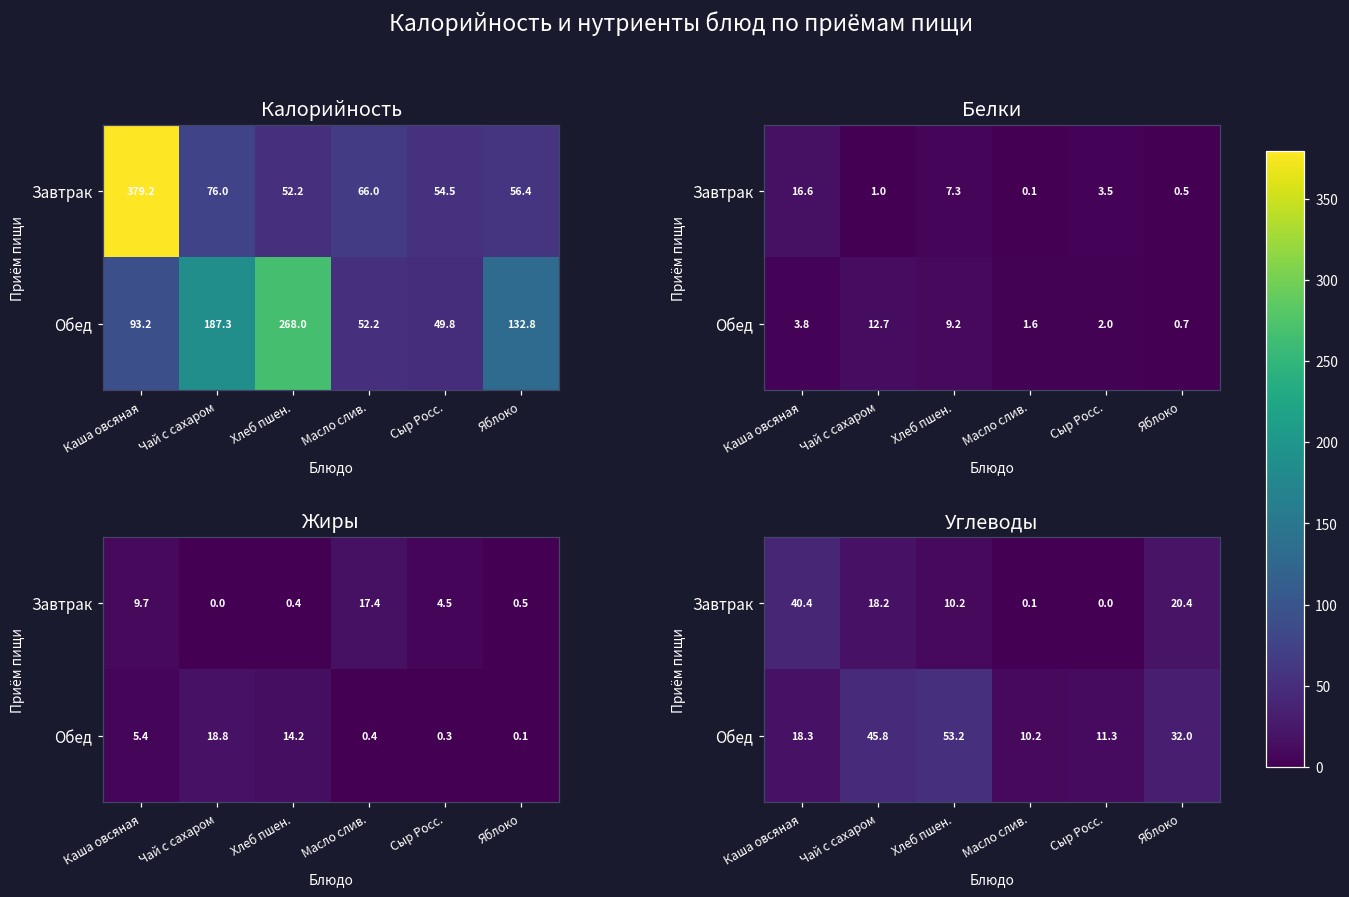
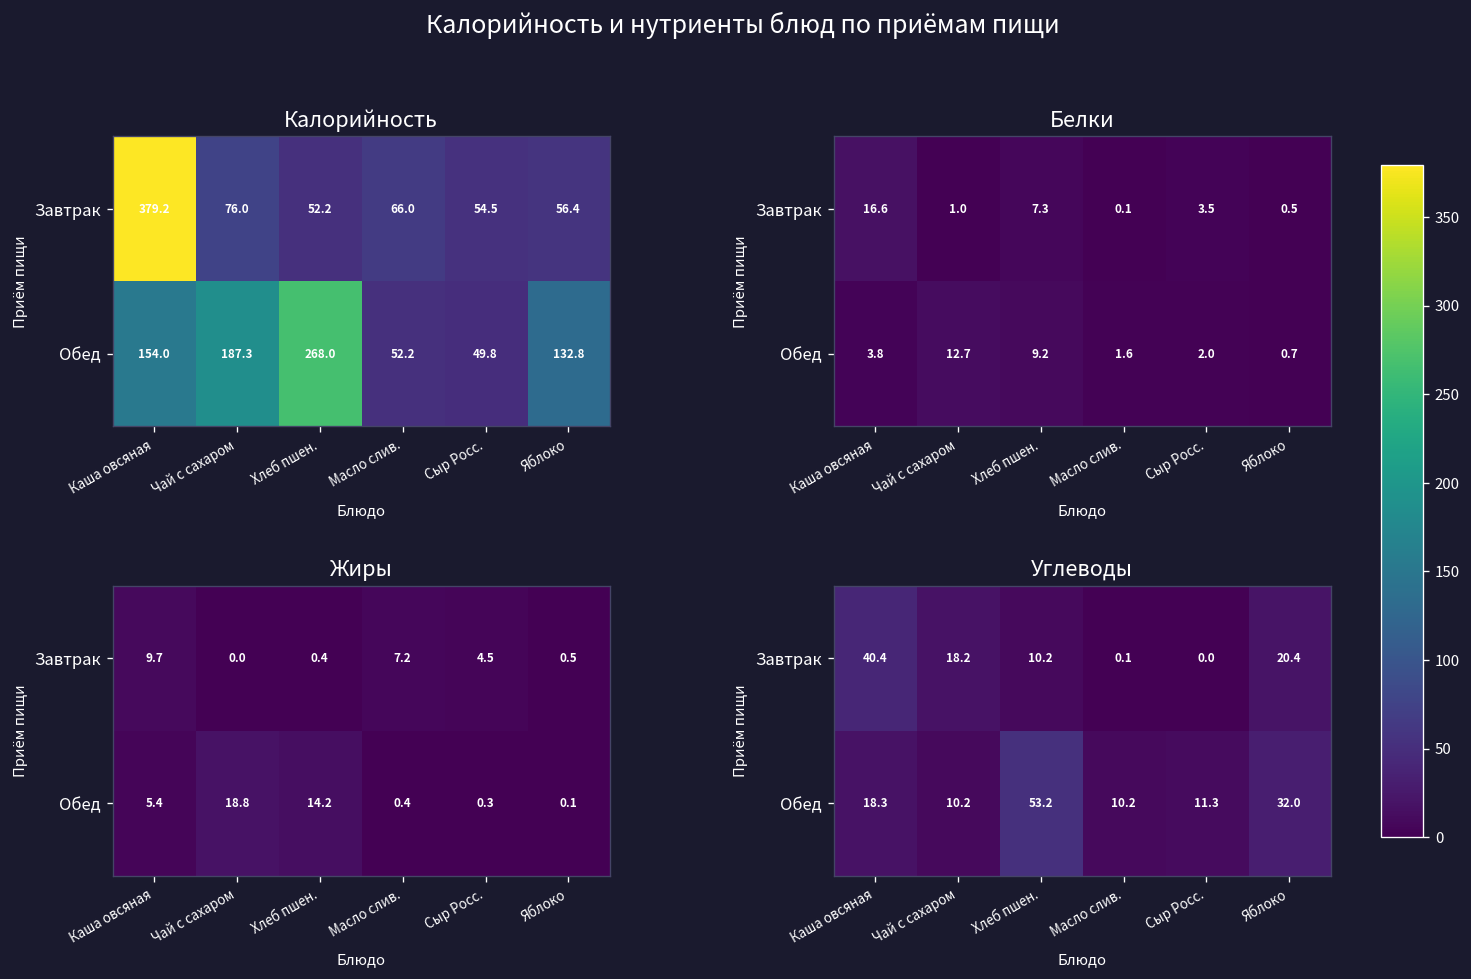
Калорийность, Обед, Каша овсяная: 93.2 -> 154.0
Жиры, Завтрак, Масло слив.: 17.4 -> 7.2
Углеводы, Обед, Чай с сахаром: 45.8 -> 10.2
